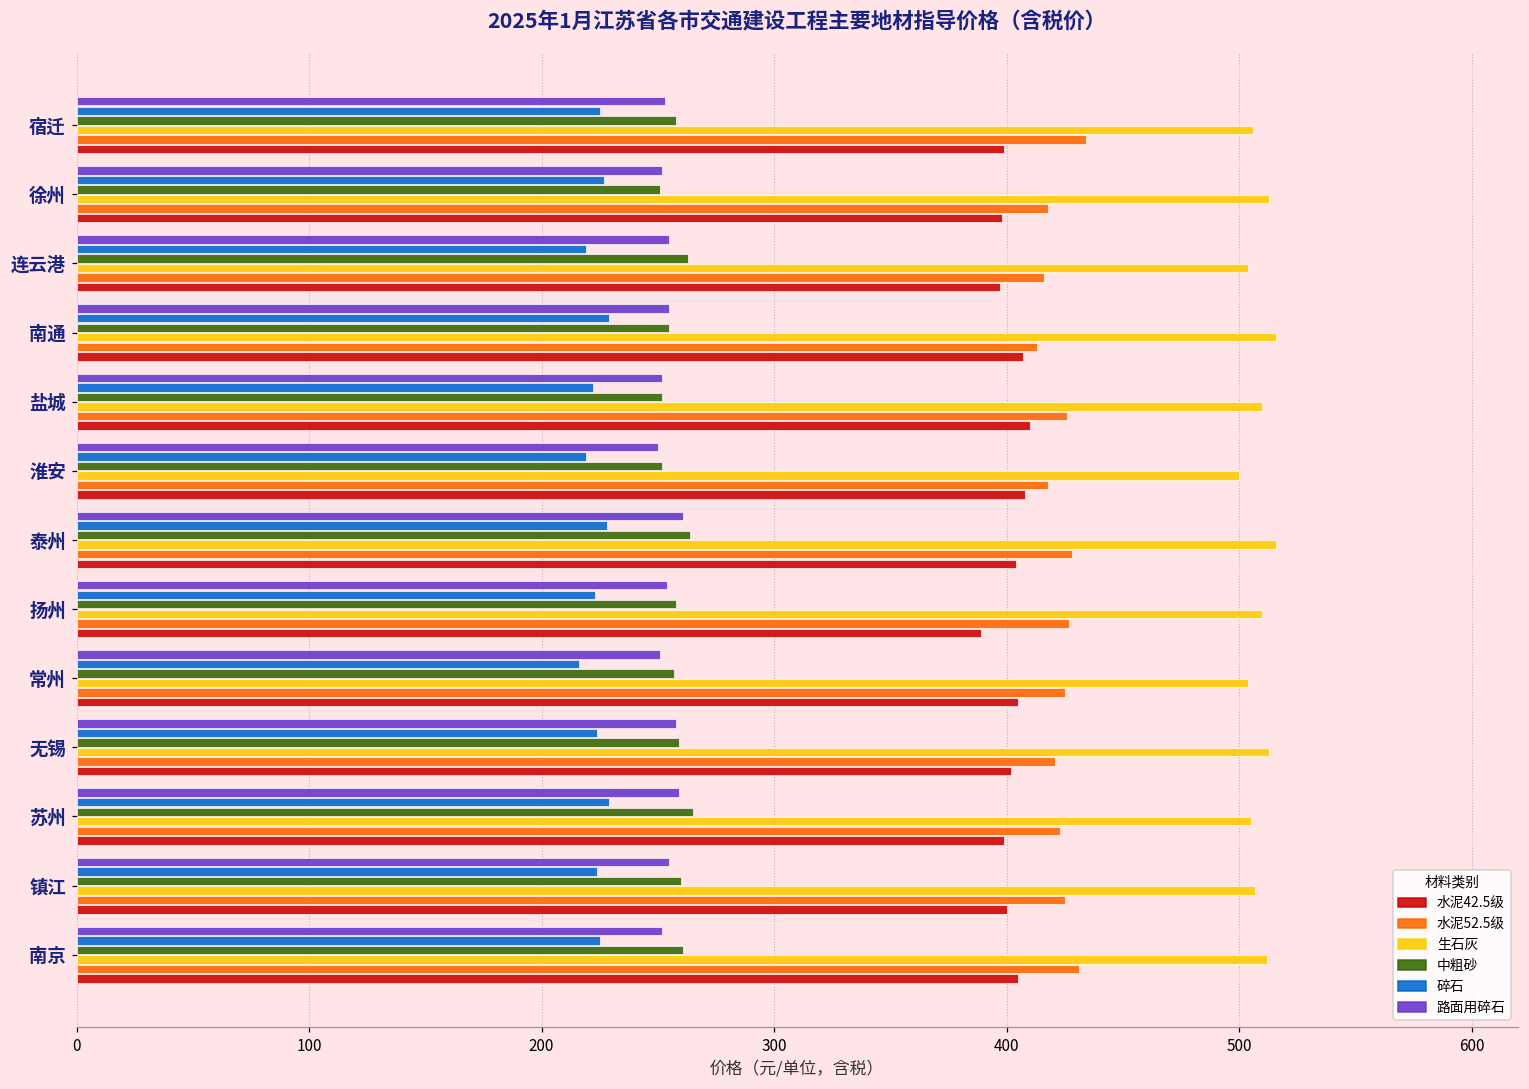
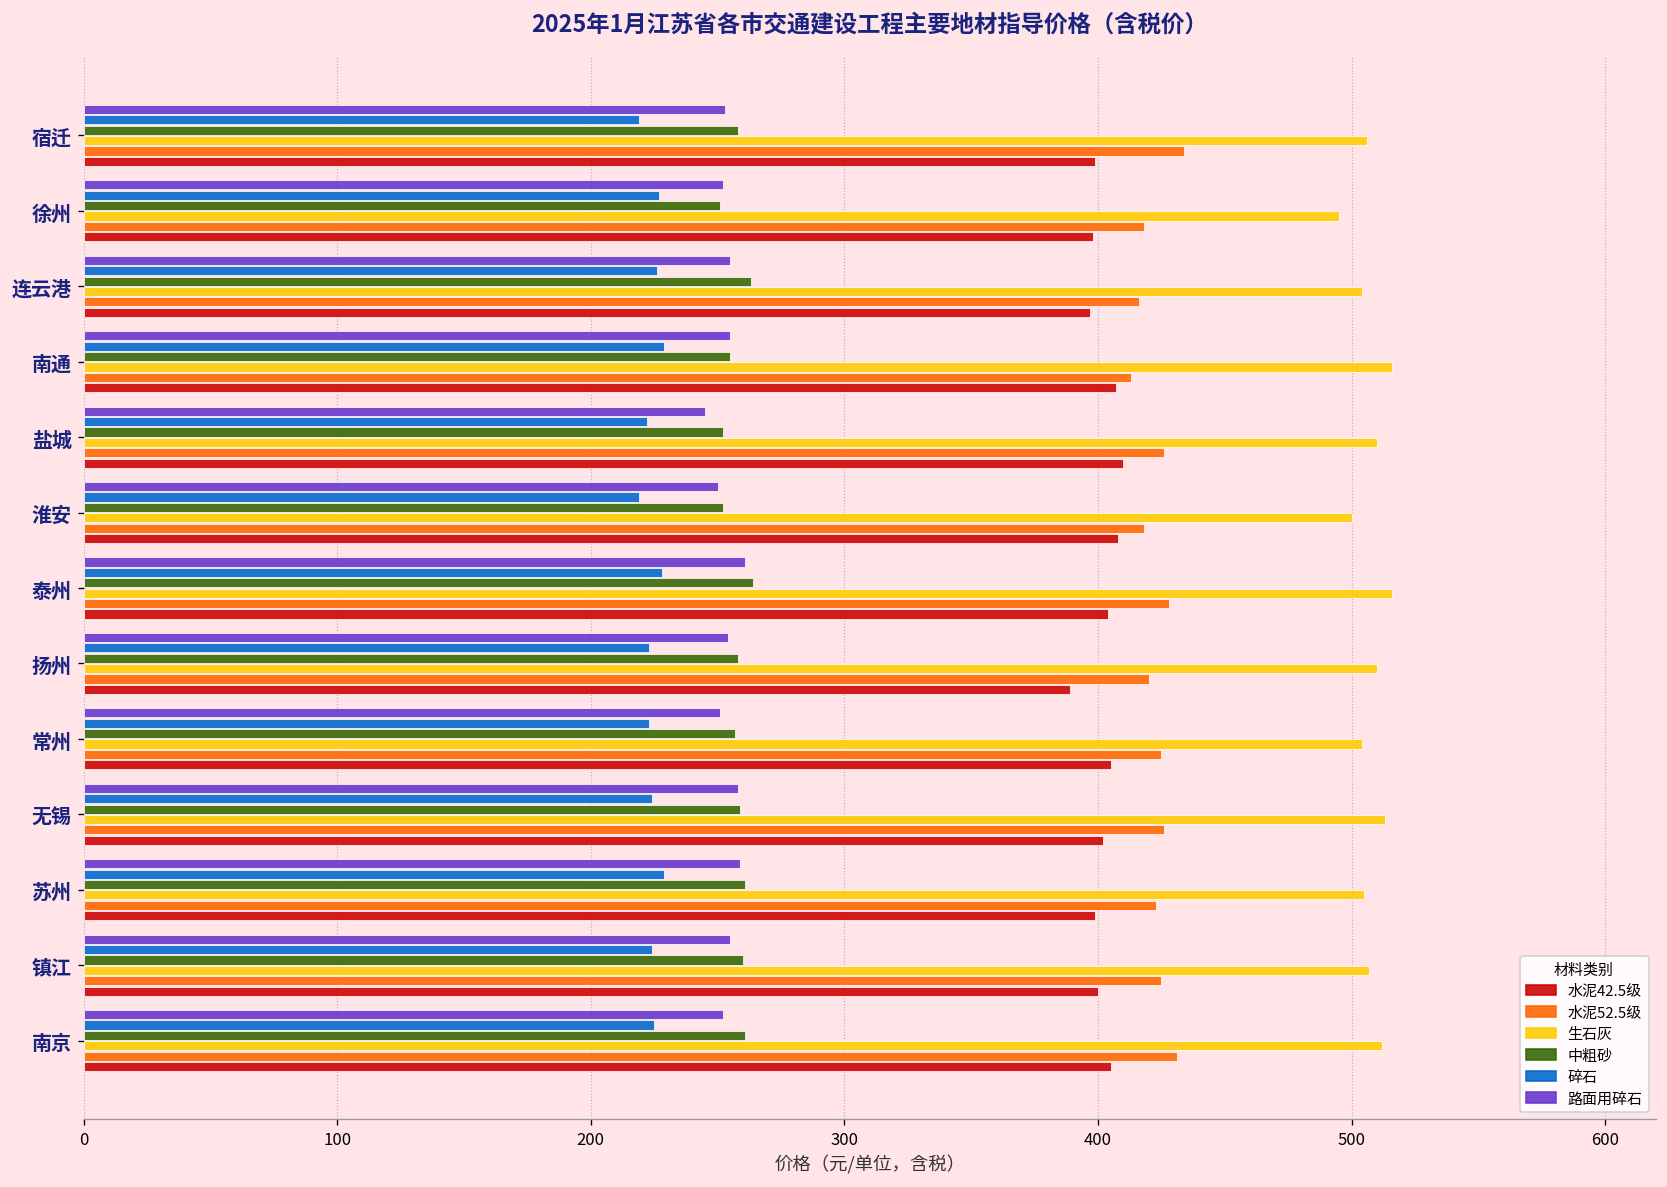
碎石, 宿迁: 225 -> 219
生石灰, 徐州: 513 -> 495
碎石, 连云港: 219 -> 226
路面用碎石, 盐城: 252 -> 245
水泥52.5级, 扬州: 427 -> 420
碎石, 常州: 216 -> 223
水泥52.5级, 无锡: 421 -> 426
中粗砂, 苏州: 265 -> 261
